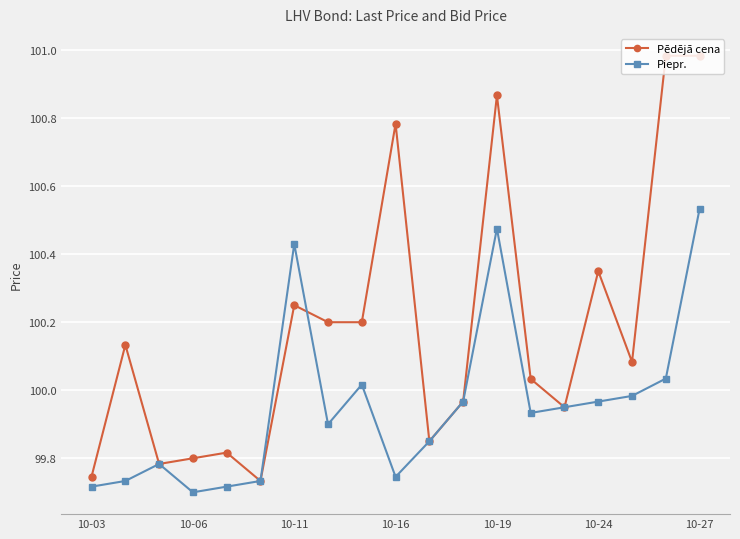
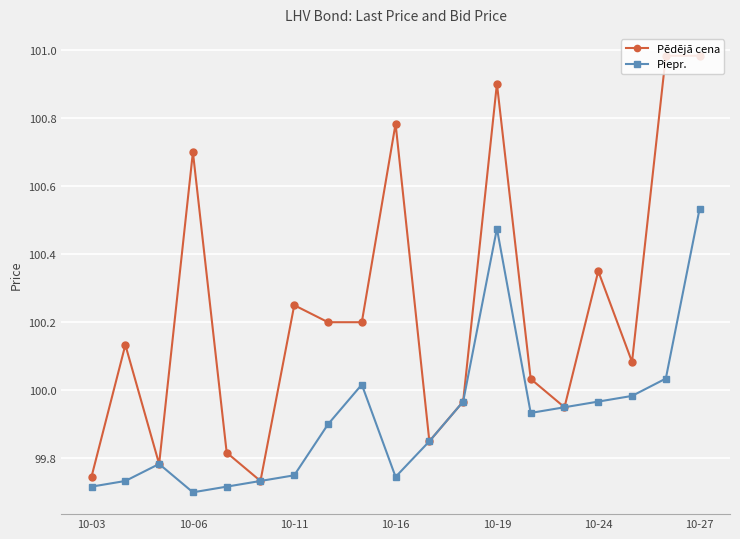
Pēdējā cena, 10-06: 99.8 -> 100.7
Piepr., 10-11: 100.43 -> 99.75
Pēdējā cena, 10-19: 100.87 -> 100.90
